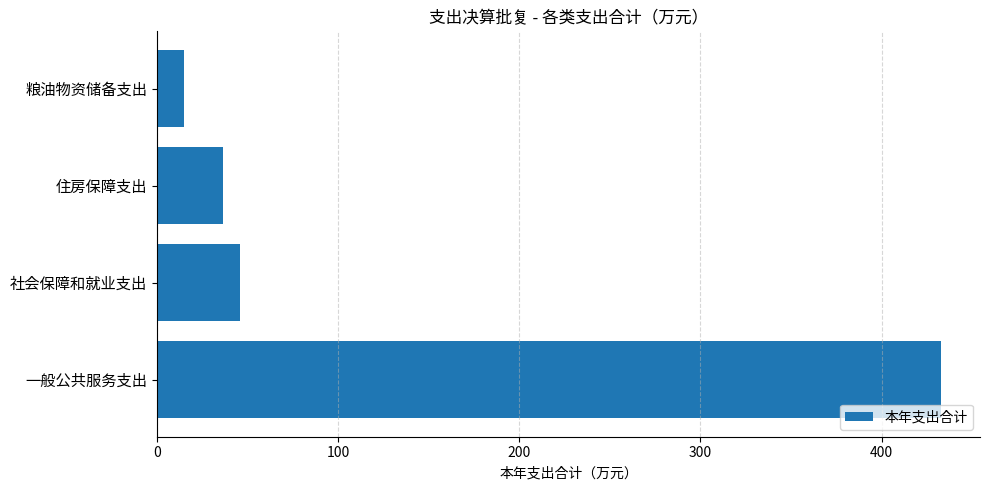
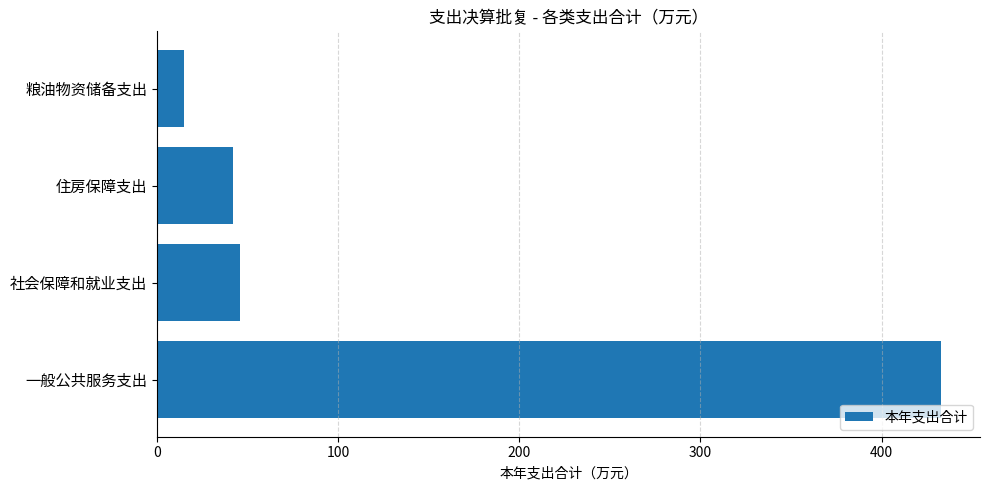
住房保障支出: 36 -> 42
